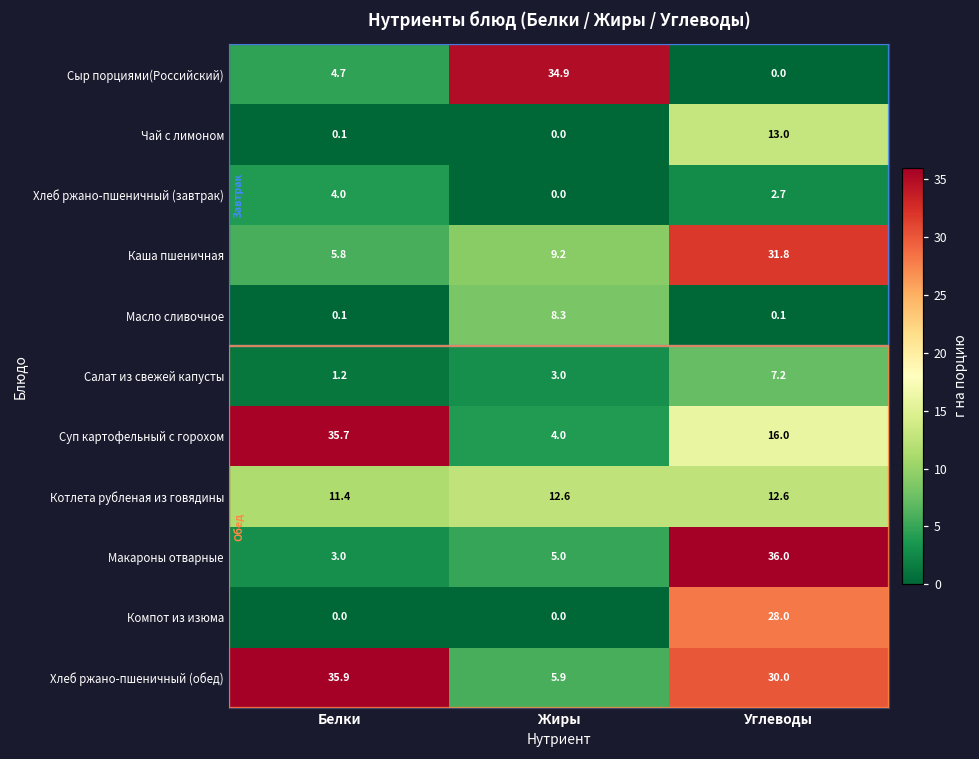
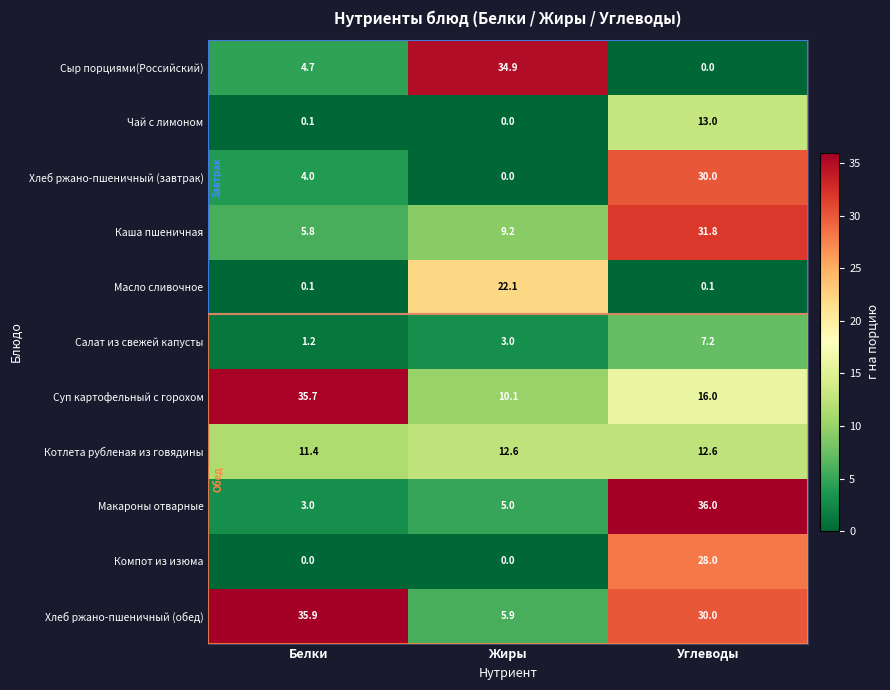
Хлеб ржано-пшеничный (завтрак), Углеводы: 2.7 -> 30.0
Масло сливочное, Жиры: 8.3 -> 22.1
Суп картофельный с горохом, Жиры: 4.0 -> 10.1
